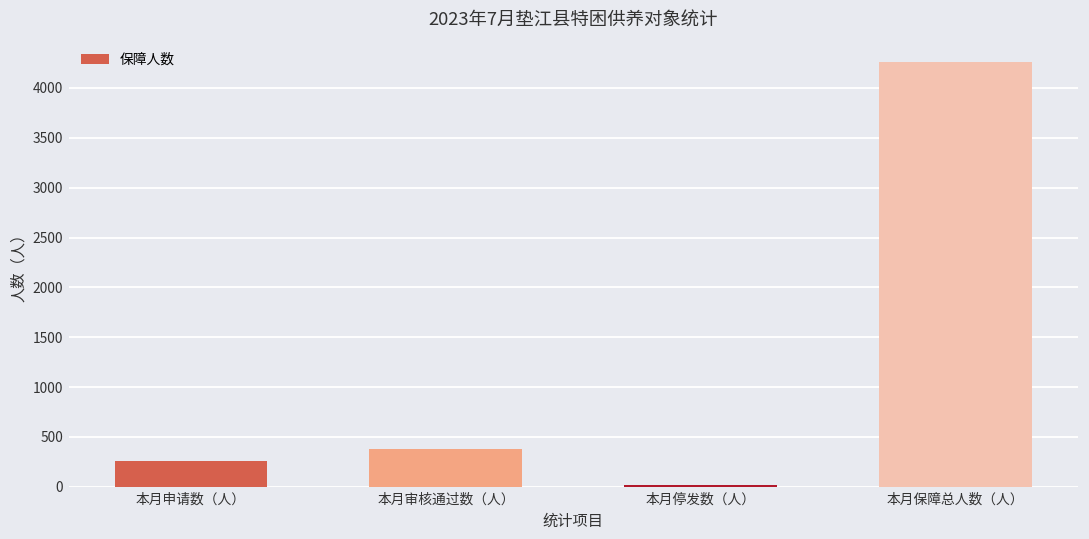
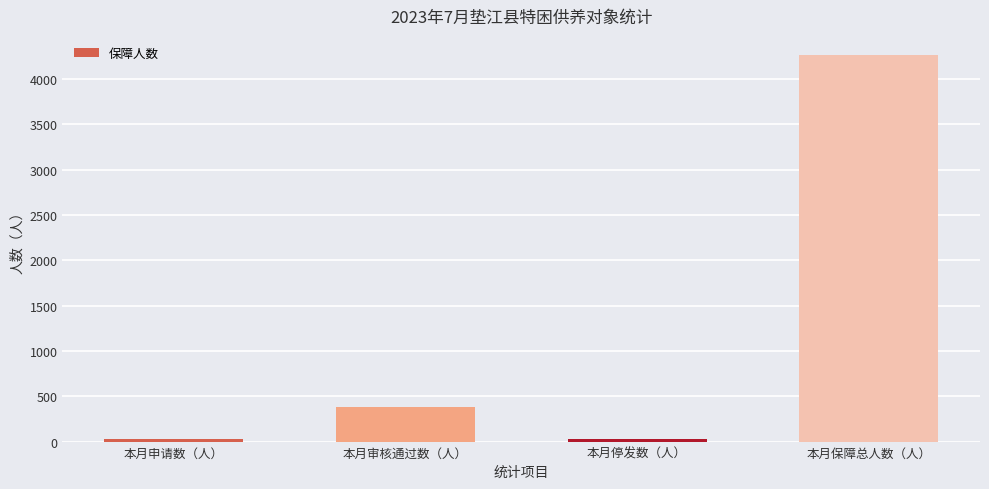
本月申请数（人）: 300 -> 0
